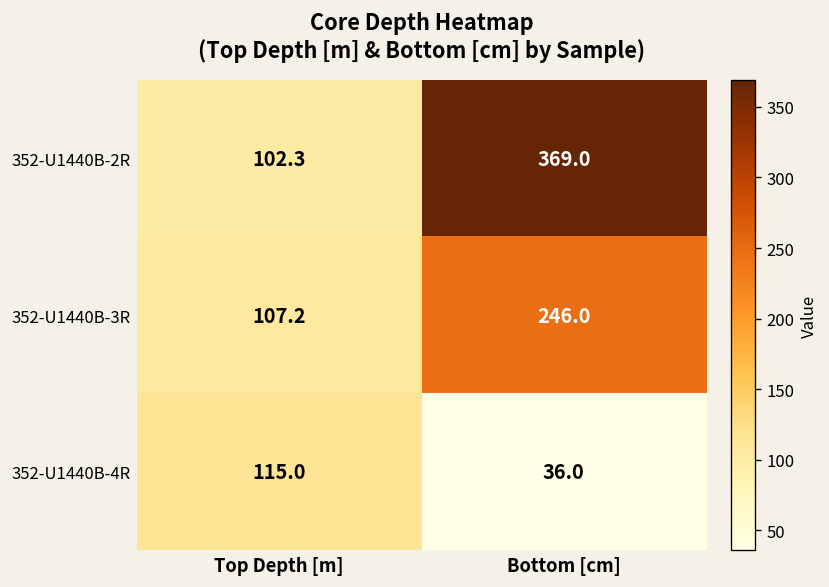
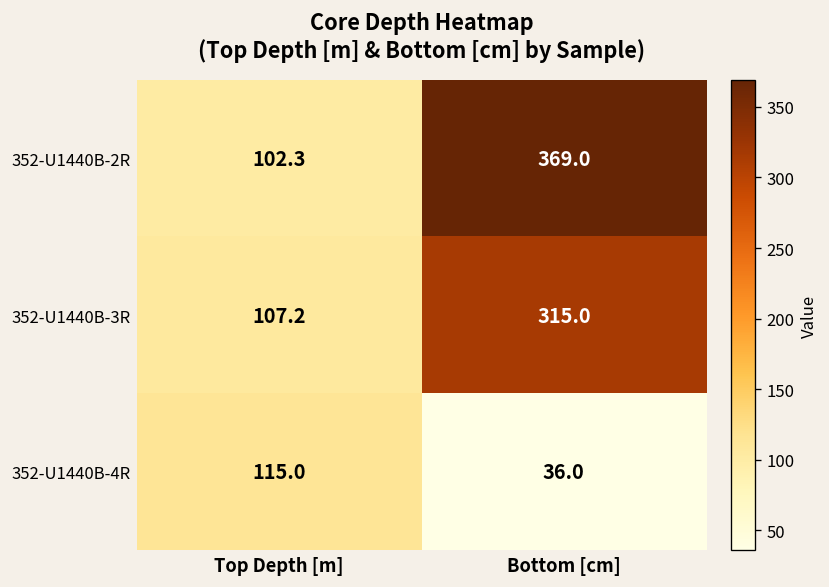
352-U1440B-3R, Bottom [cm]: 246.0 -> 315.0
